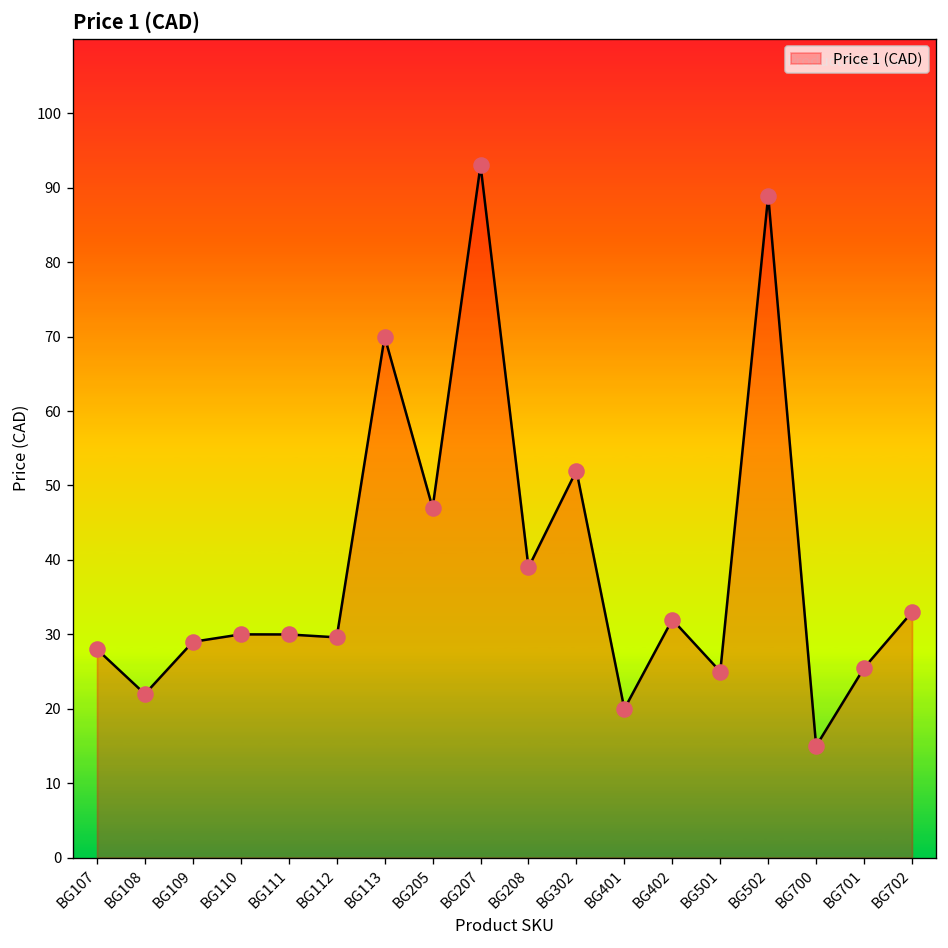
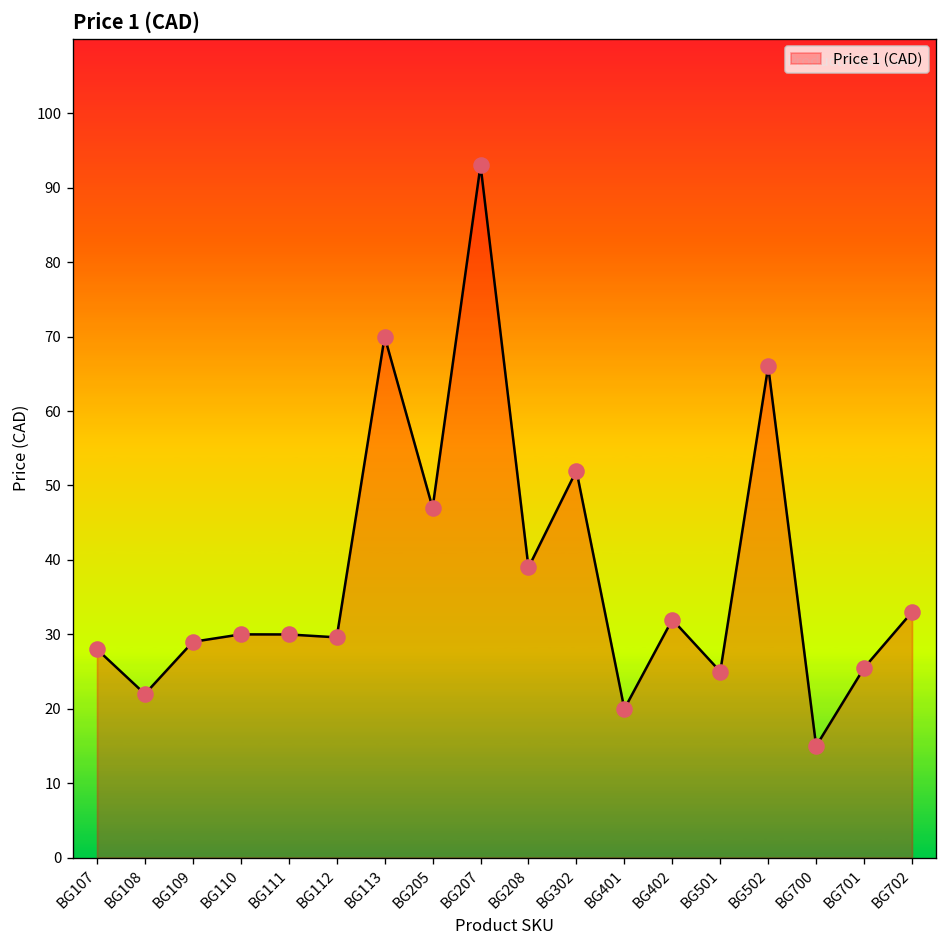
BG502: 89 -> 66
